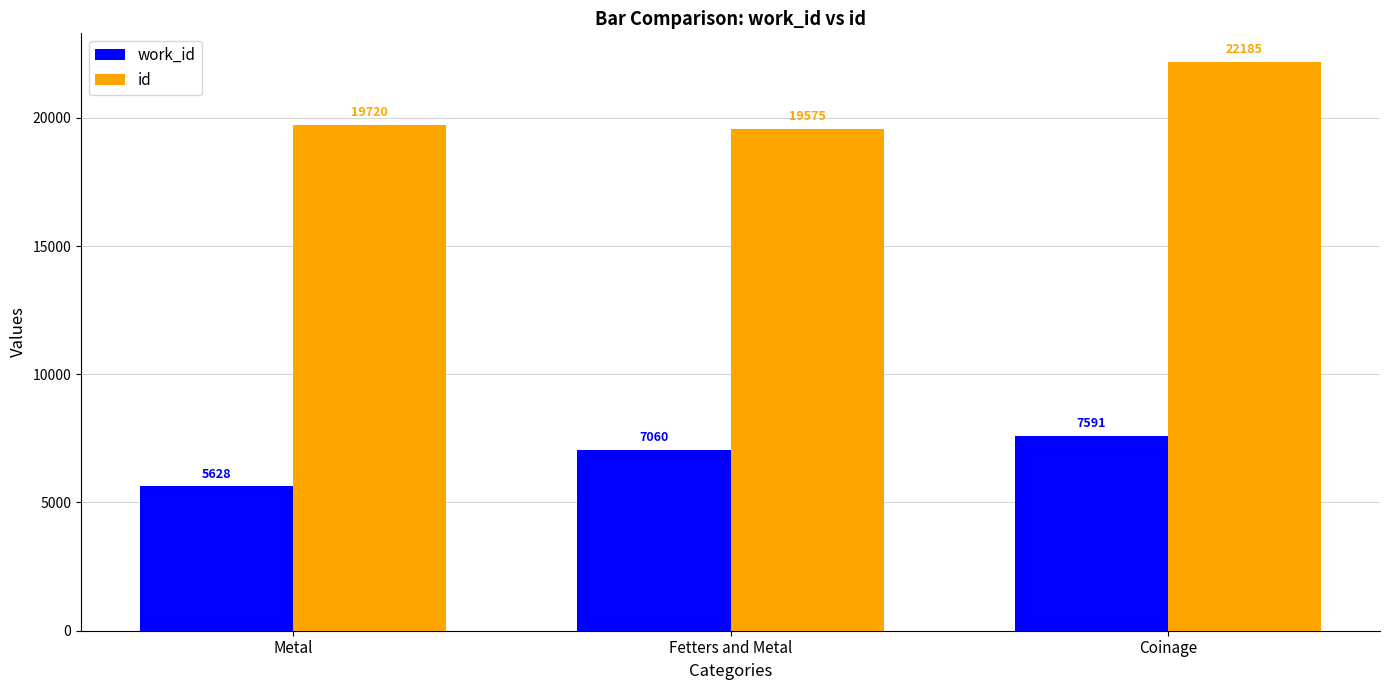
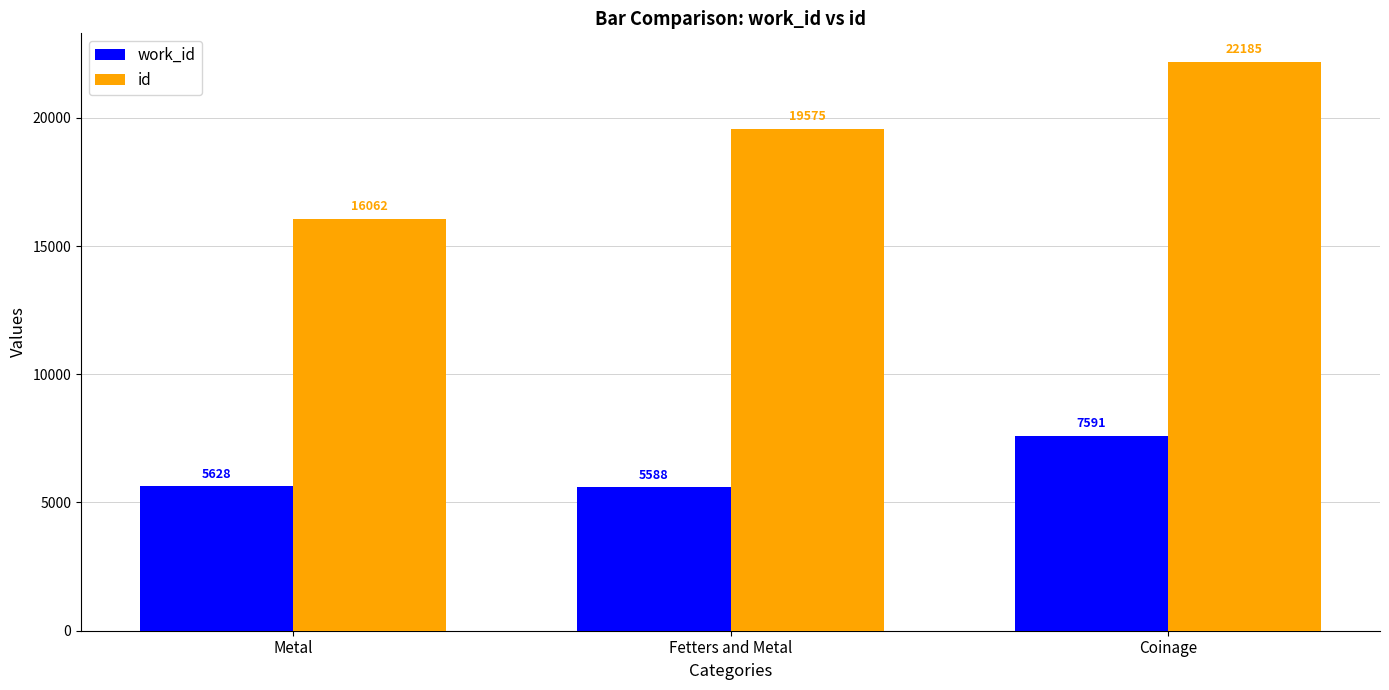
id, Metal: 19720 -> 16062
work_id, Fetters and Metal: 7060 -> 5588
